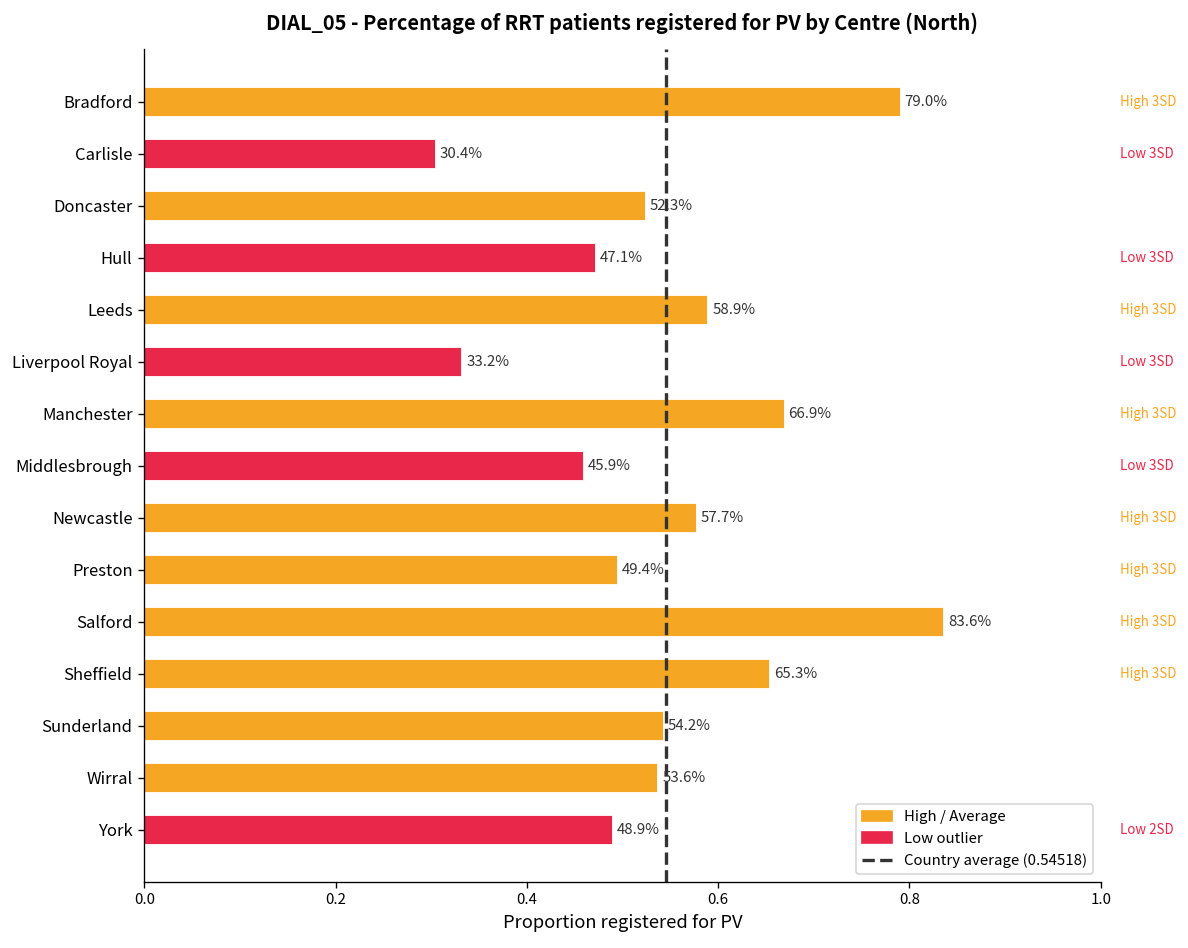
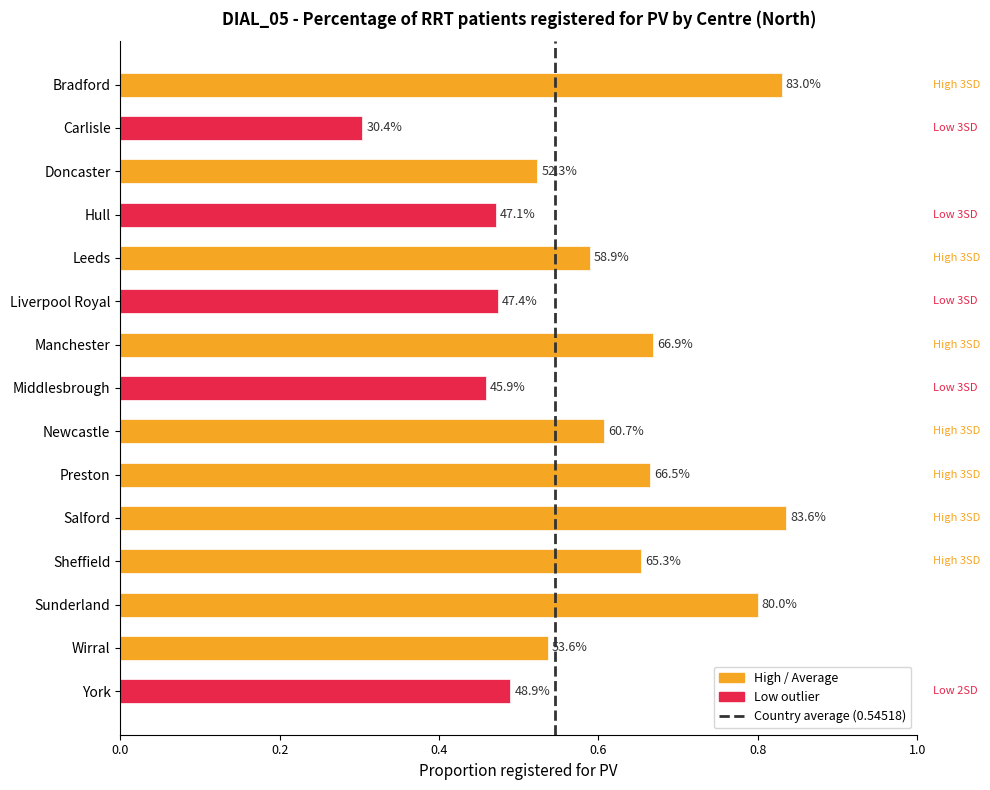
Bradford: 79.0% -> 83.0%
Liverpool Royal: 33.2% -> 47.4%
Newcastle: 57.7% -> 60.7%
Preston: 49.4% -> 66.5%
Sunderland: 54.2% -> 80.0%
